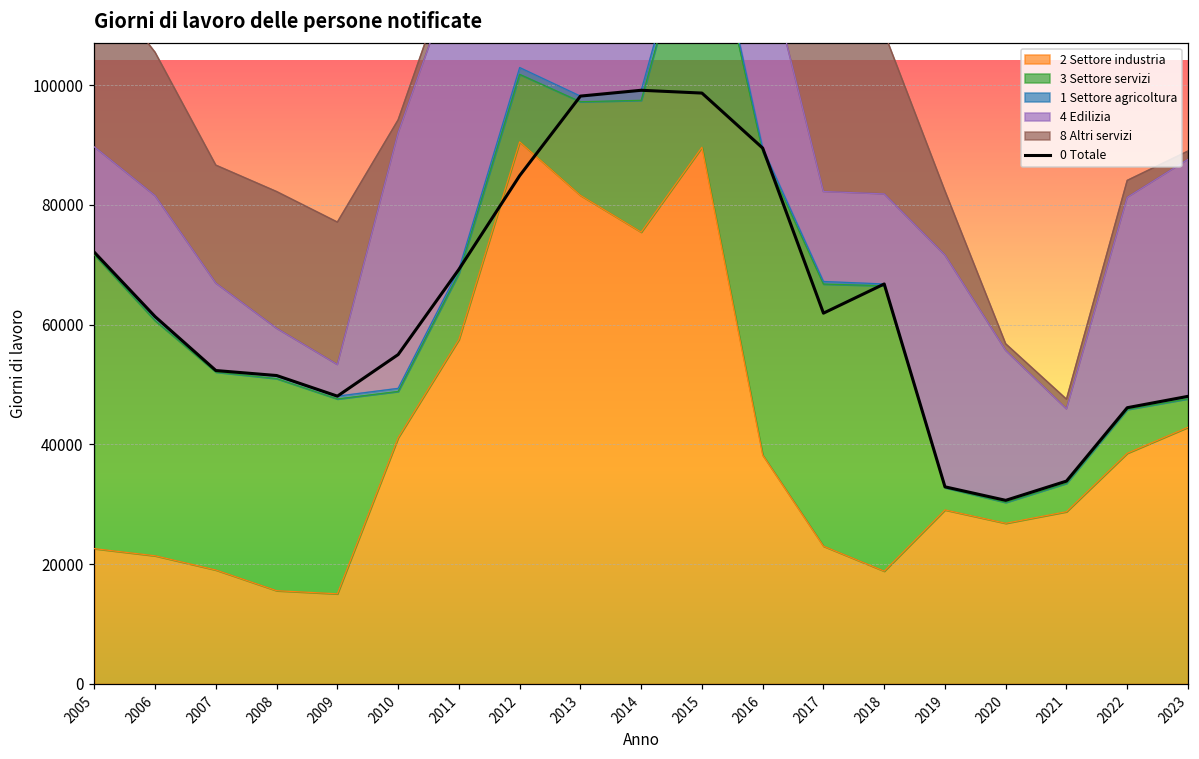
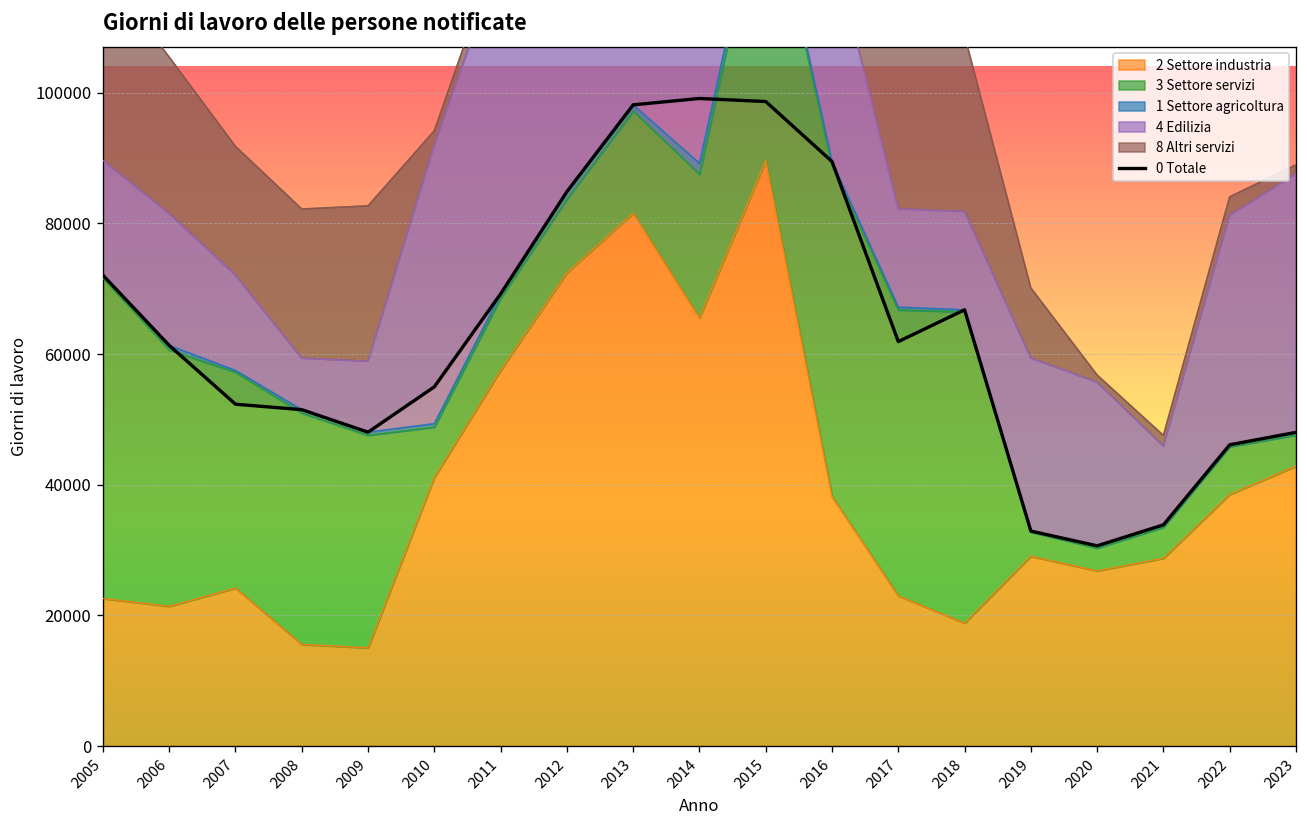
2 Settore industria, 2007: 19000 -> 24000
4 Edilizia, 2009: 5000 -> 11000
2 Settore industria, 2012: 91000 -> 72000
2 Settore industria, 2014: 75000 -> 66000
4 Edilizia, 2019: 39000 -> 26000
